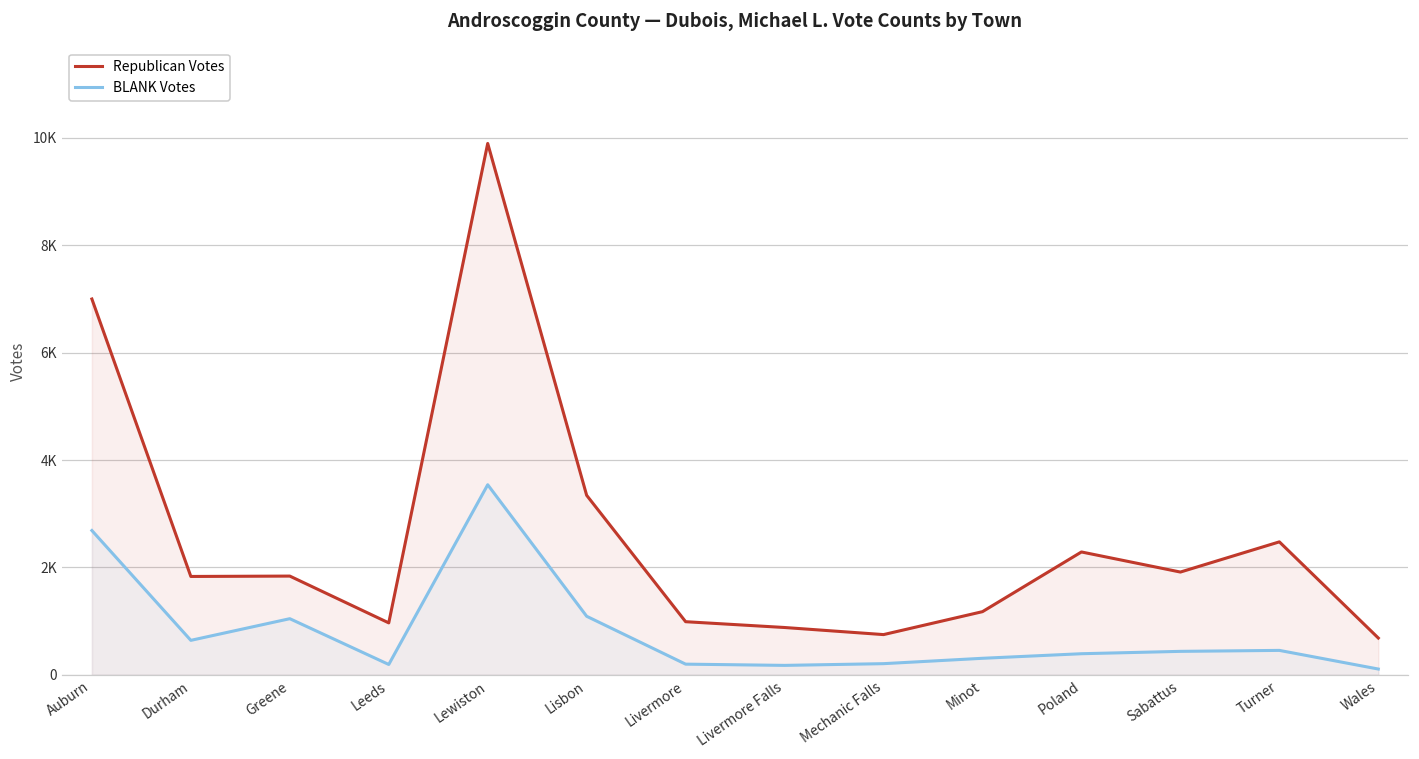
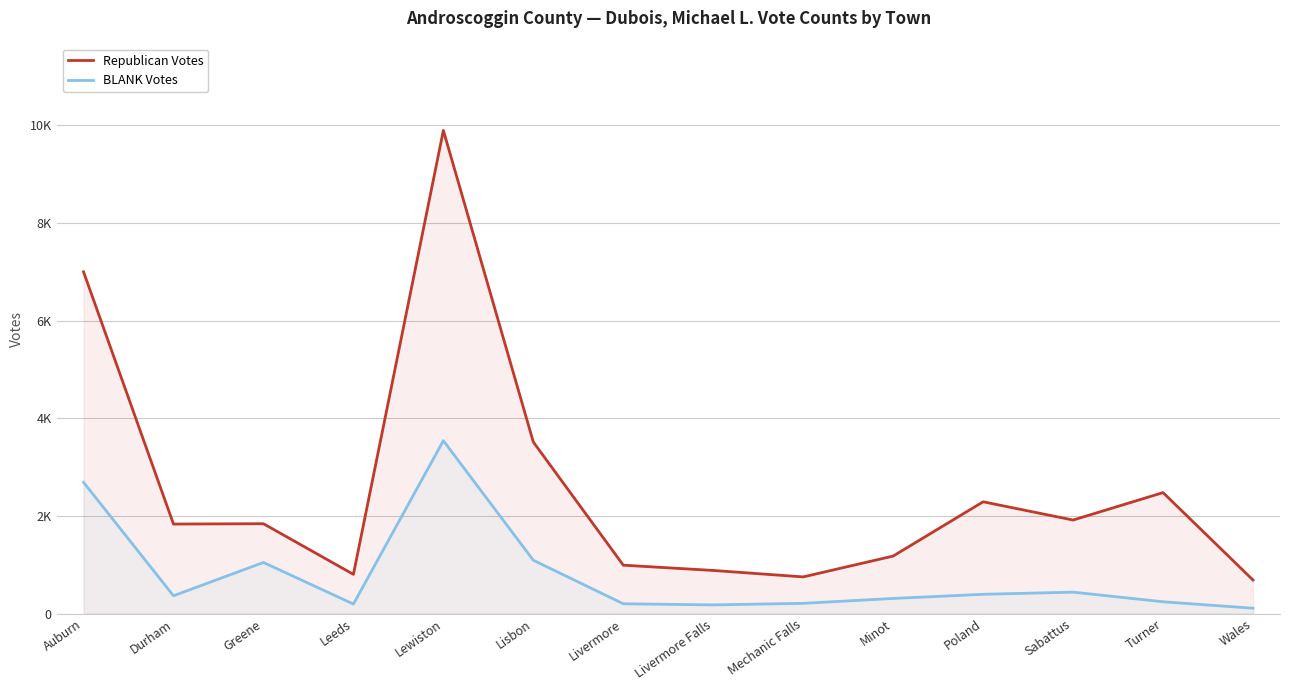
BLANK Votes, Durham: 600 -> 400
Republican Votes, Leeds: 1000 -> 800
Republican Votes, Lisbon: 3300 -> 3500
BLANK Votes, Turner: 500 -> 200
